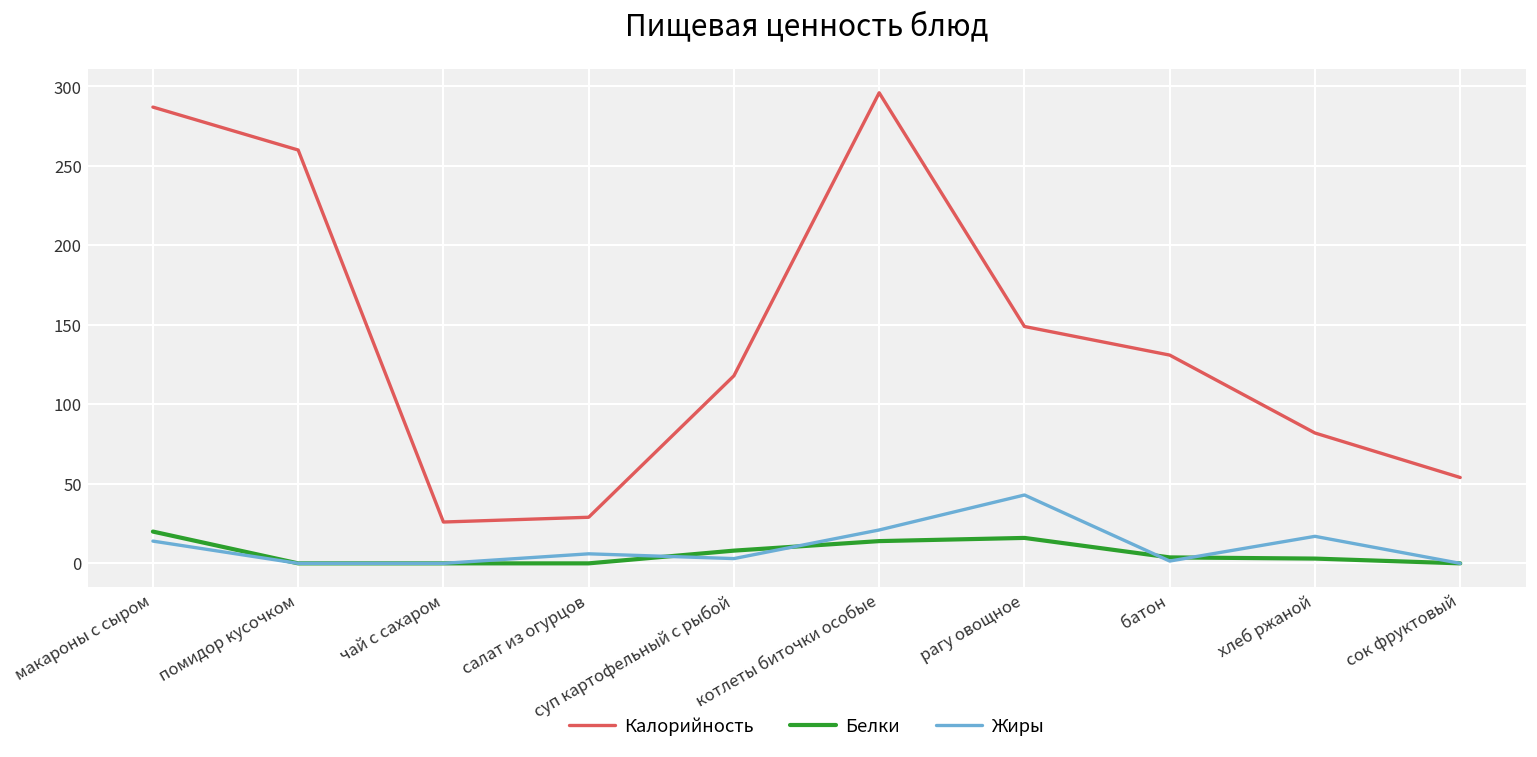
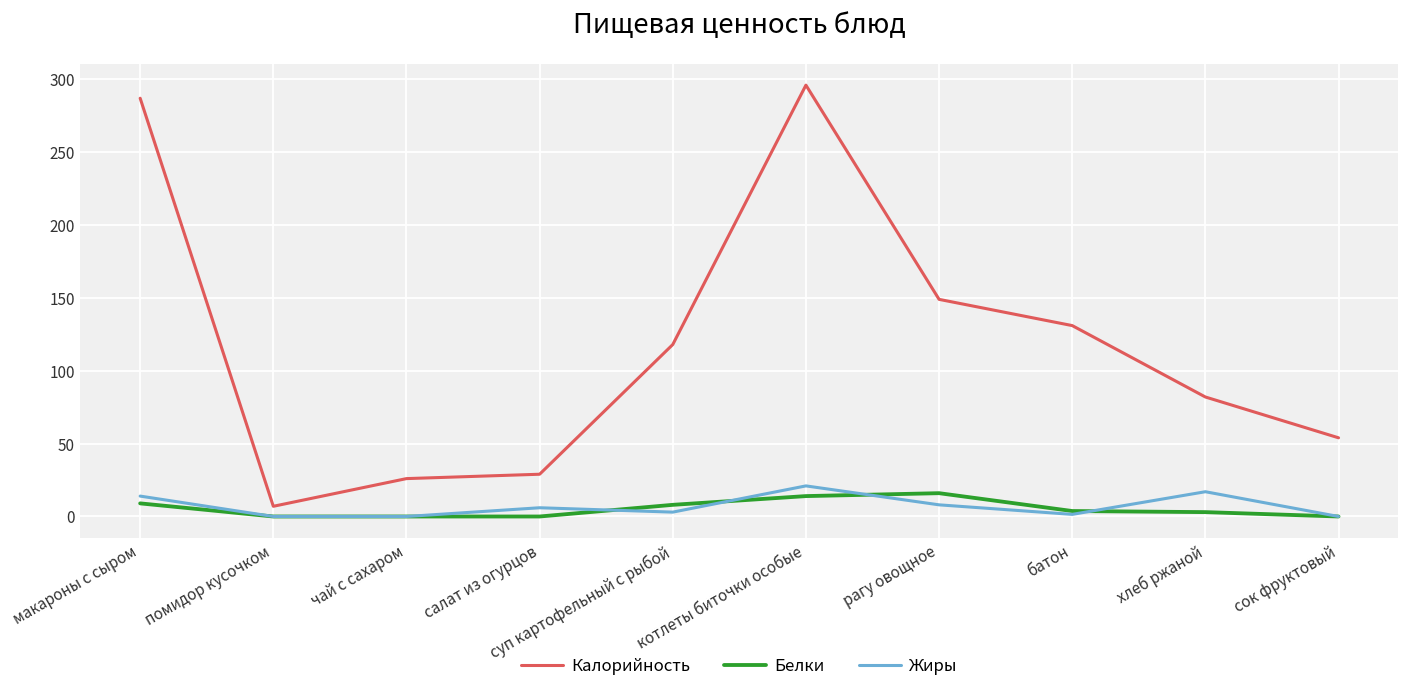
Белки, макароны с сыром: 20 -> 9
Калорийность, помидор кусочком: 260 -> 7
Жиры, рагу овощное: 43 -> 8
